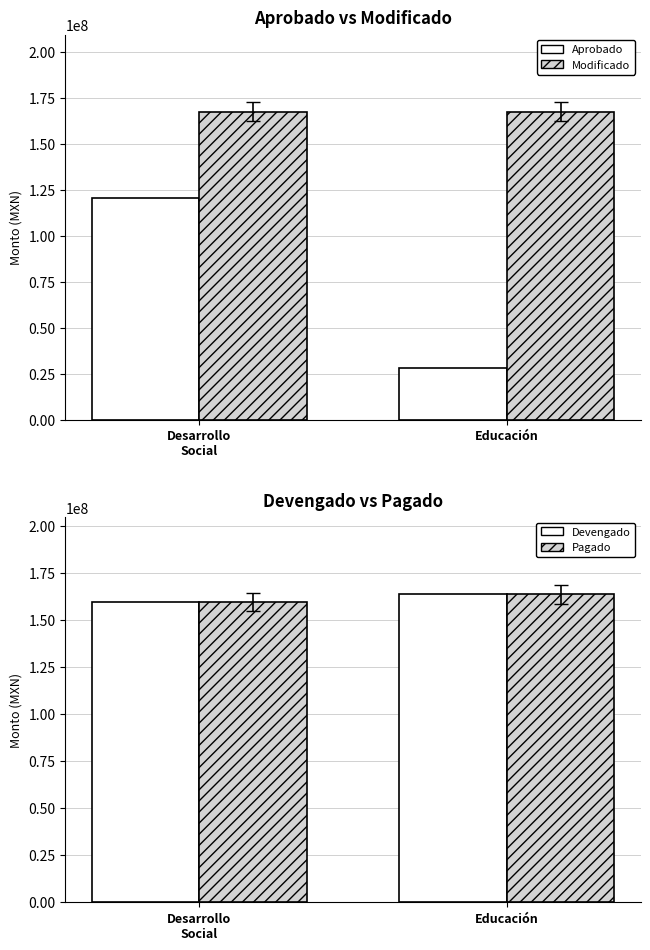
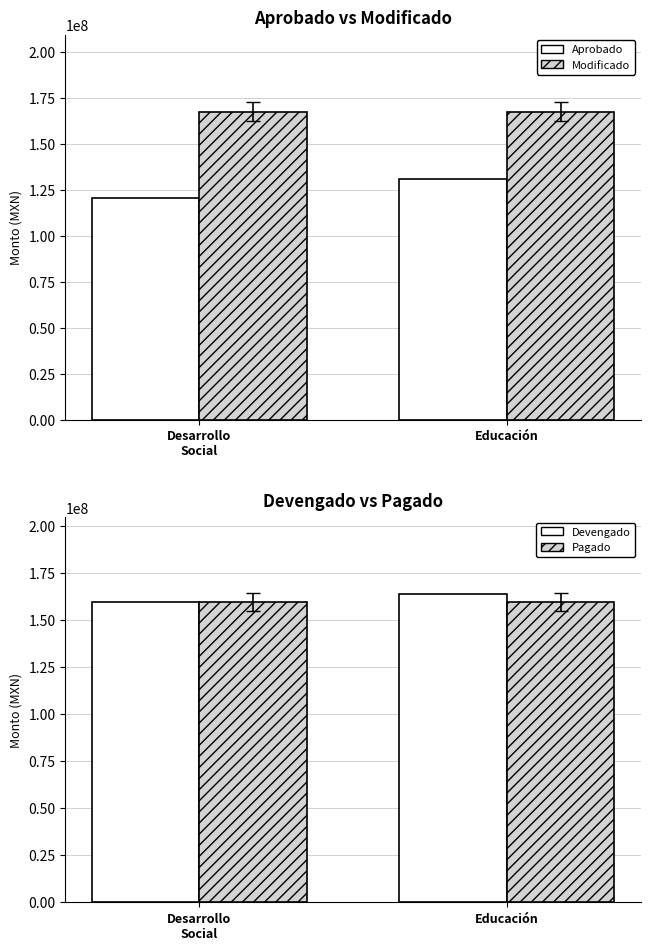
Aprobado vs Modificado, Aprobado, Educación: 28000000 -> 131000000
Devengado vs Pagado, Pagado, Educación: 164000000 -> 159000000
